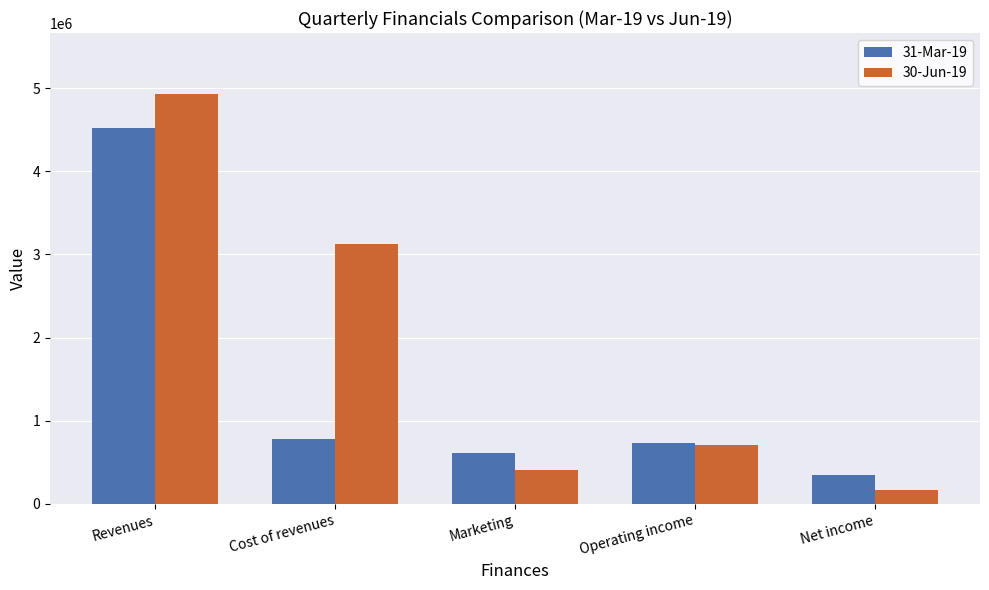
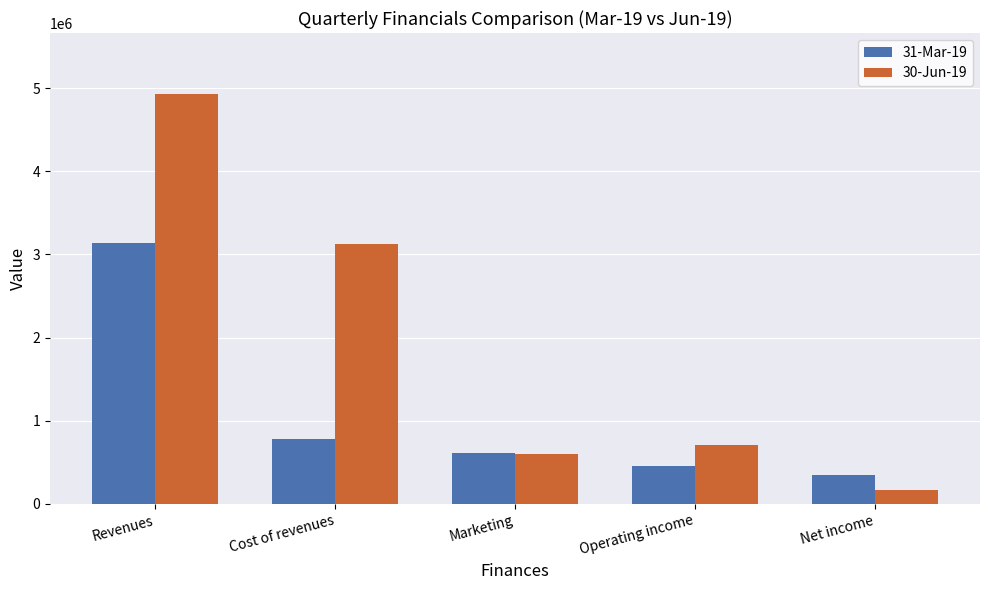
31-Mar-19, Revenues: 4500000 -> 3100000
30-Jun-19, Marketing: 400000 -> 600000
31-Mar-19, Operating income: 700000 -> 500000
